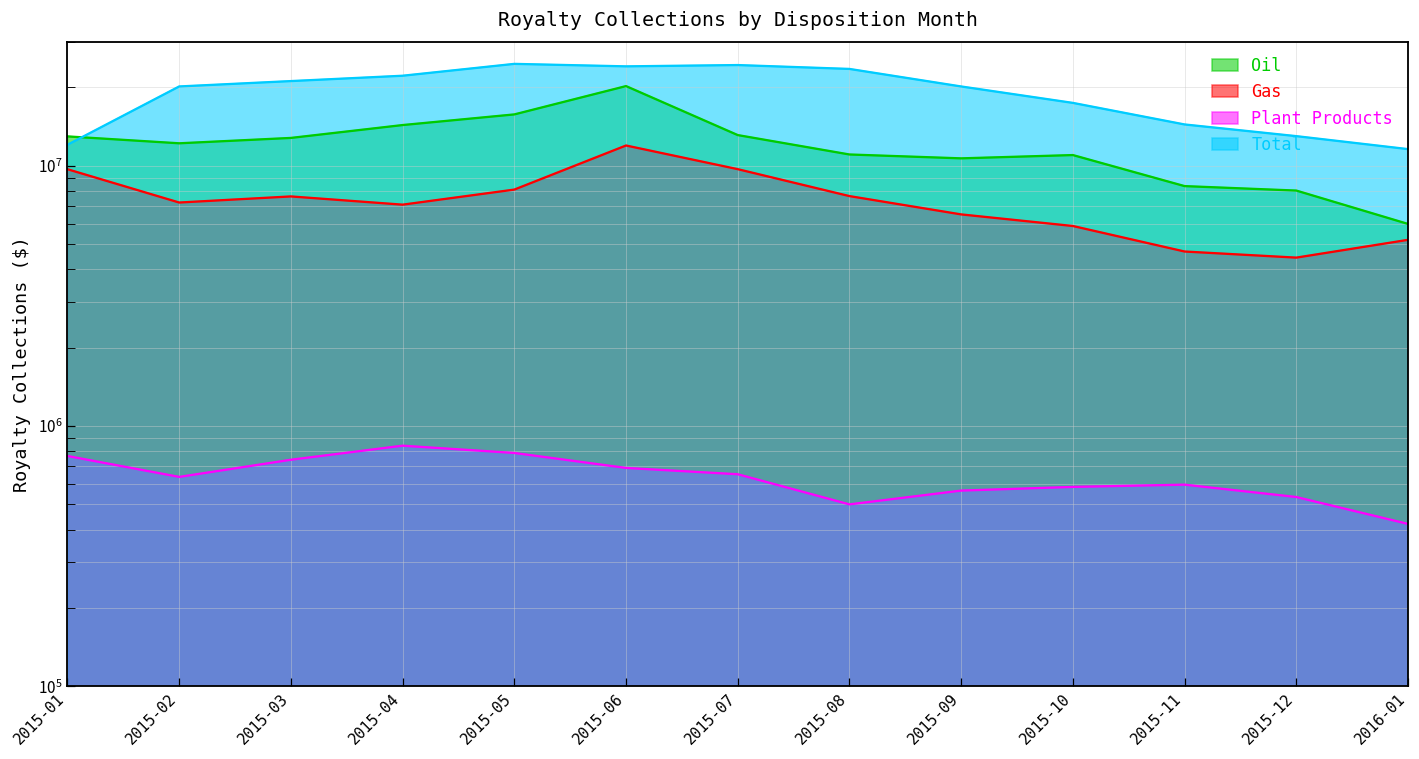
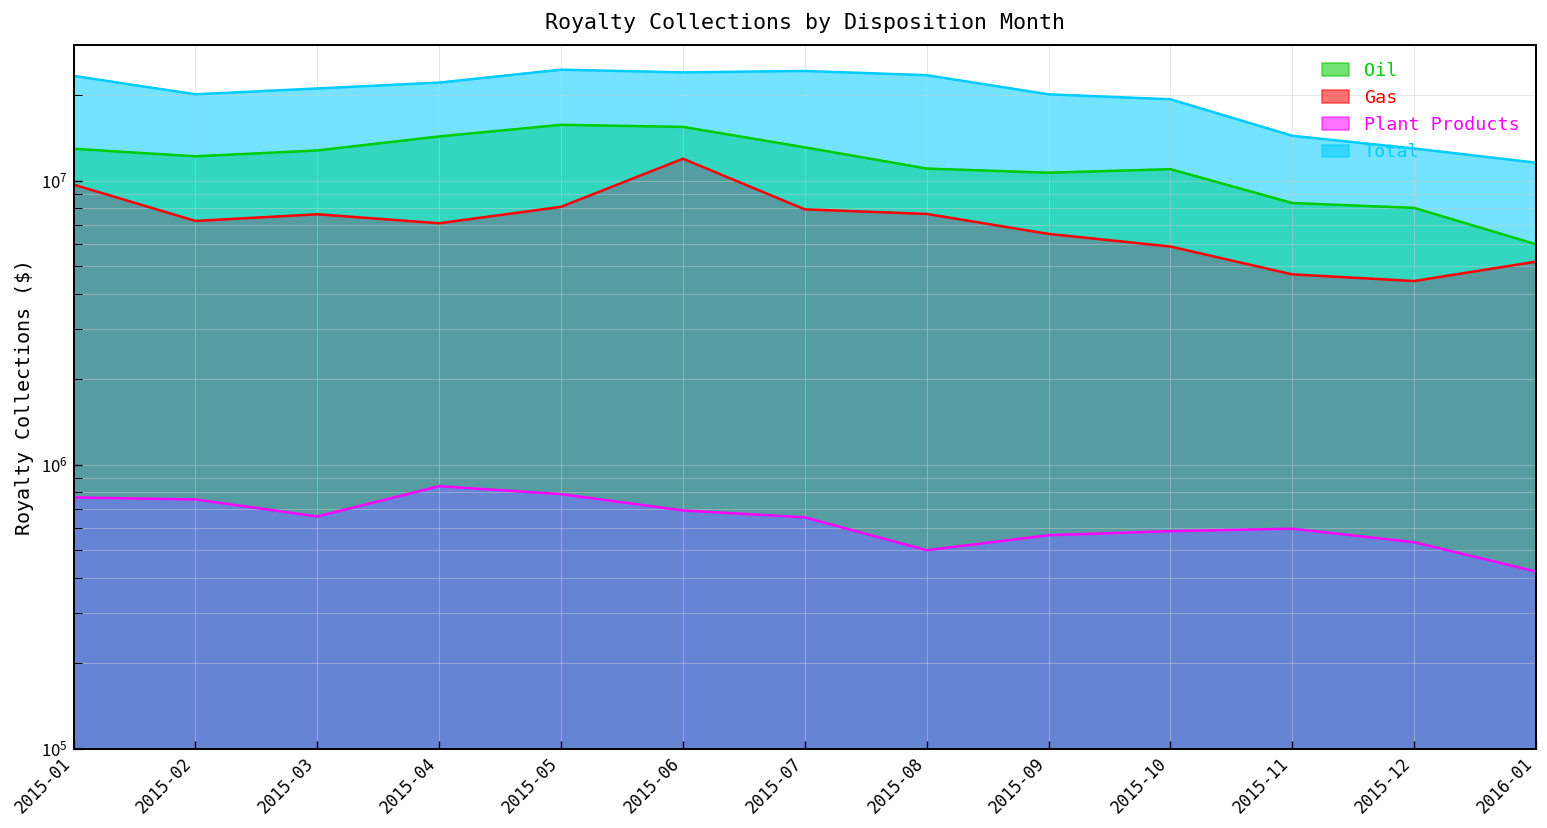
Total, 2015-01: 12000000 -> 23000000
Plant Products, 2015-02: 640000 -> 750000
Plant Products, 2015-03: 740000 -> 660000
Oil, 2015-06: 20000000 -> 15000000
Gas, 2015-07: 9700000 -> 7900000
Total, 2015-10: 17000000 -> 19000000
